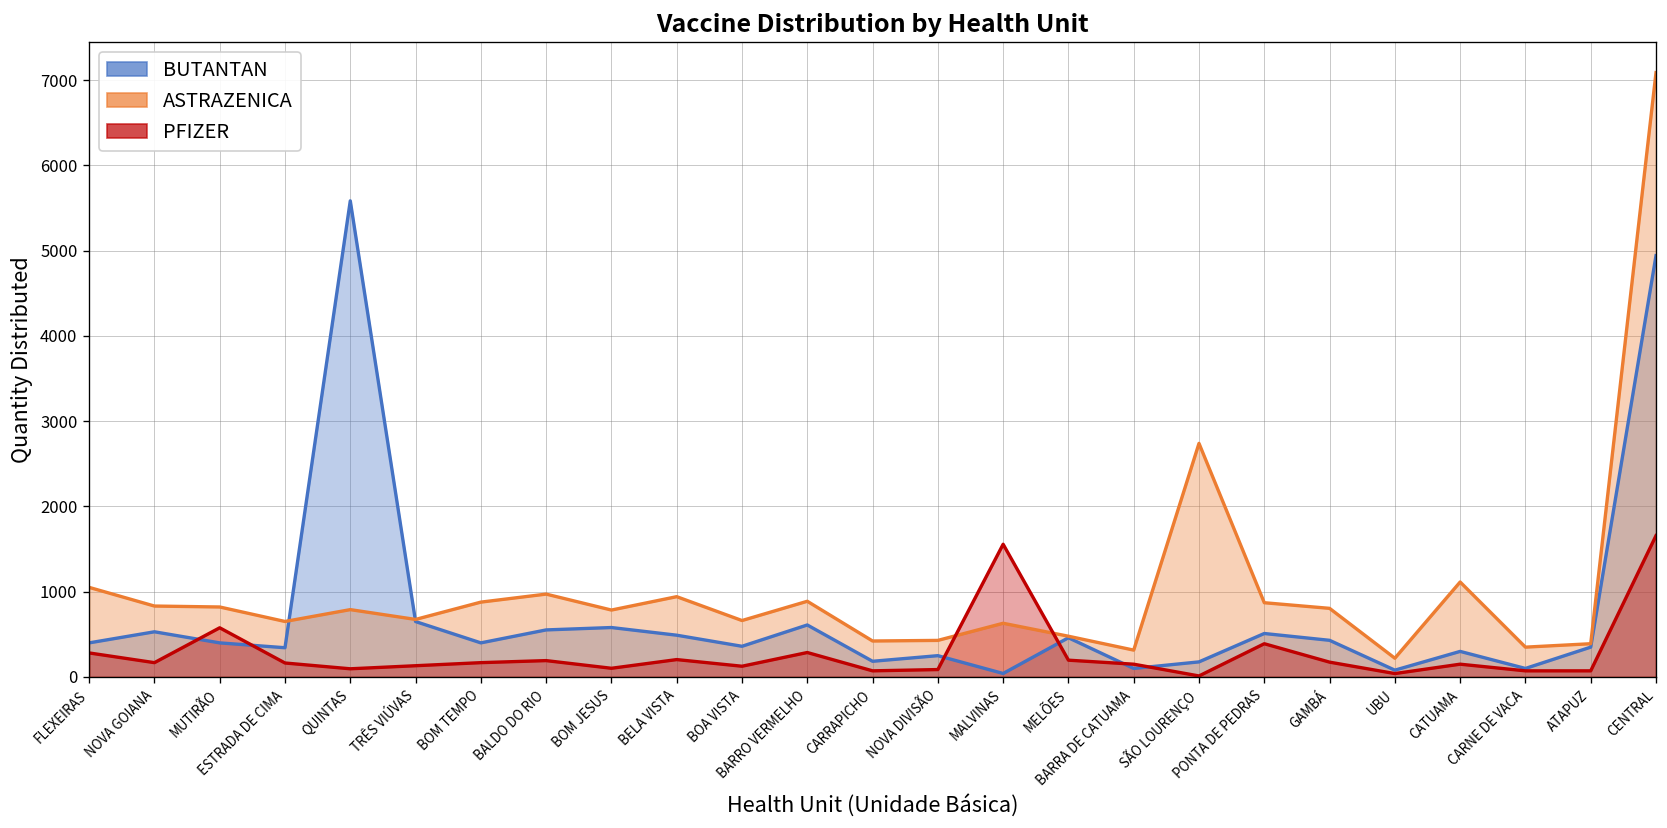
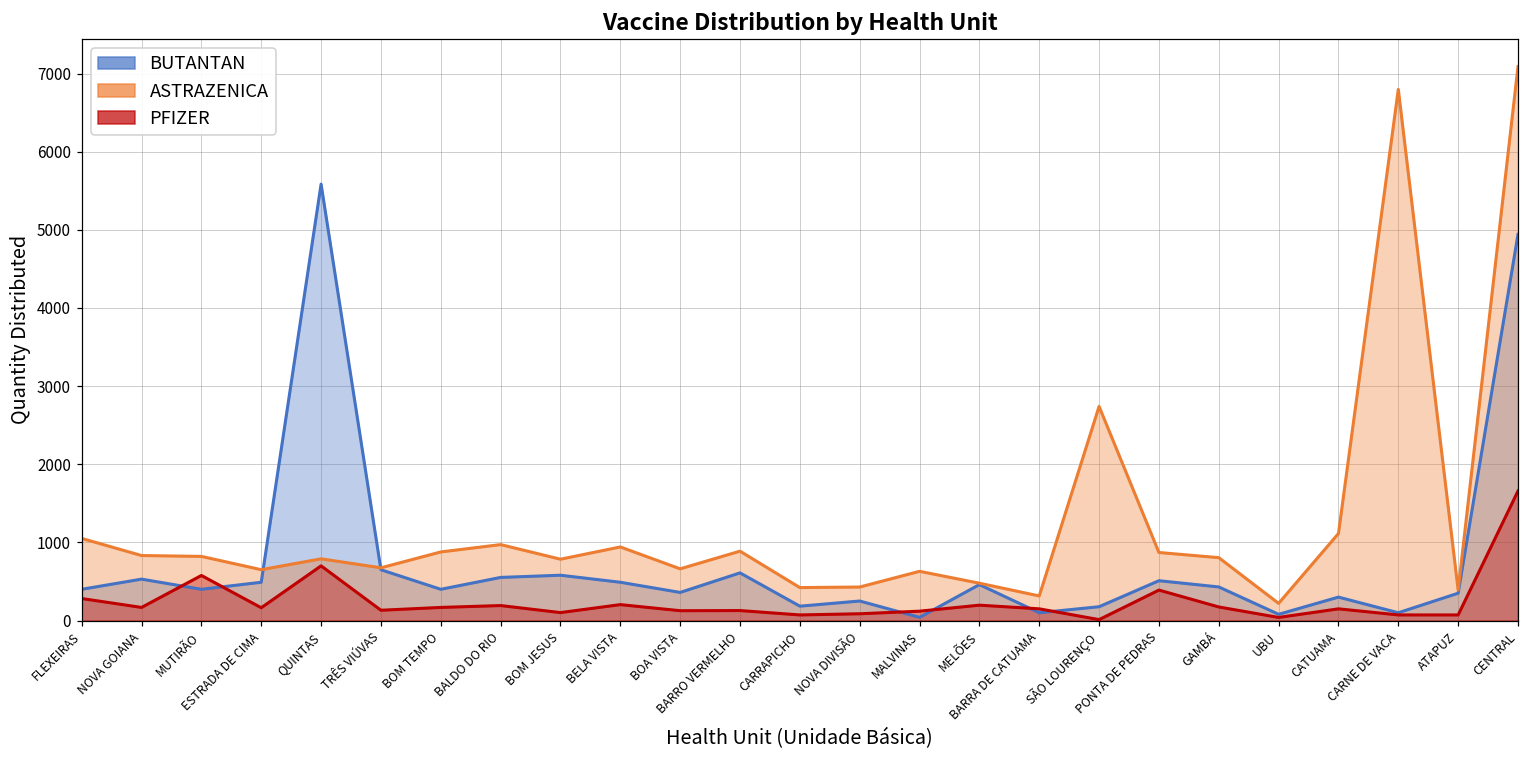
BUTANTAN, ESTRADA DE CIMA: 300 -> 500
PFIZER, QUINTAS: 100 -> 700
PFIZER, BARRO VERMELHO: 300 -> 100
PFIZER, MALVINAS: 1600 -> 100
ASTRAZENICA, CARNE DE VACA: 400 -> 6800
